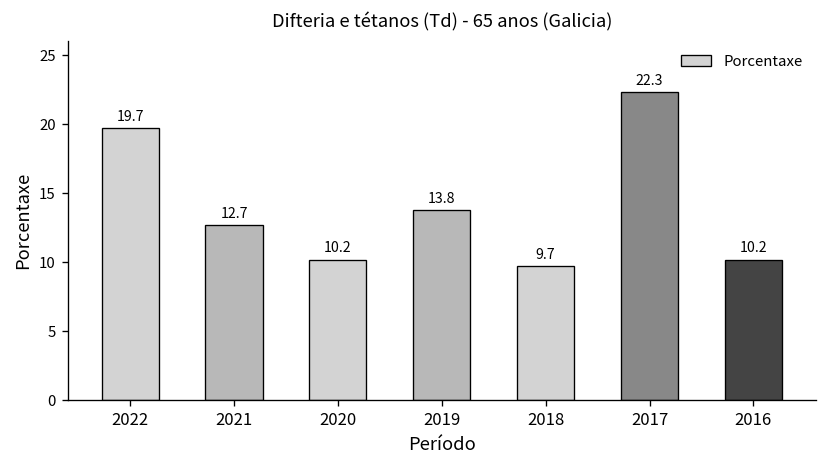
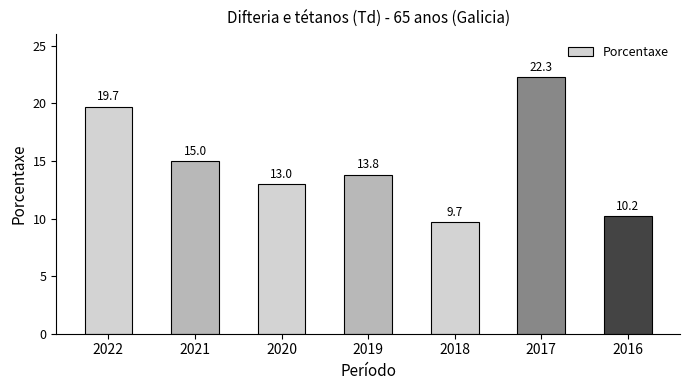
2021: 12.7 -> 15.0
2020: 10.2 -> 13.0
